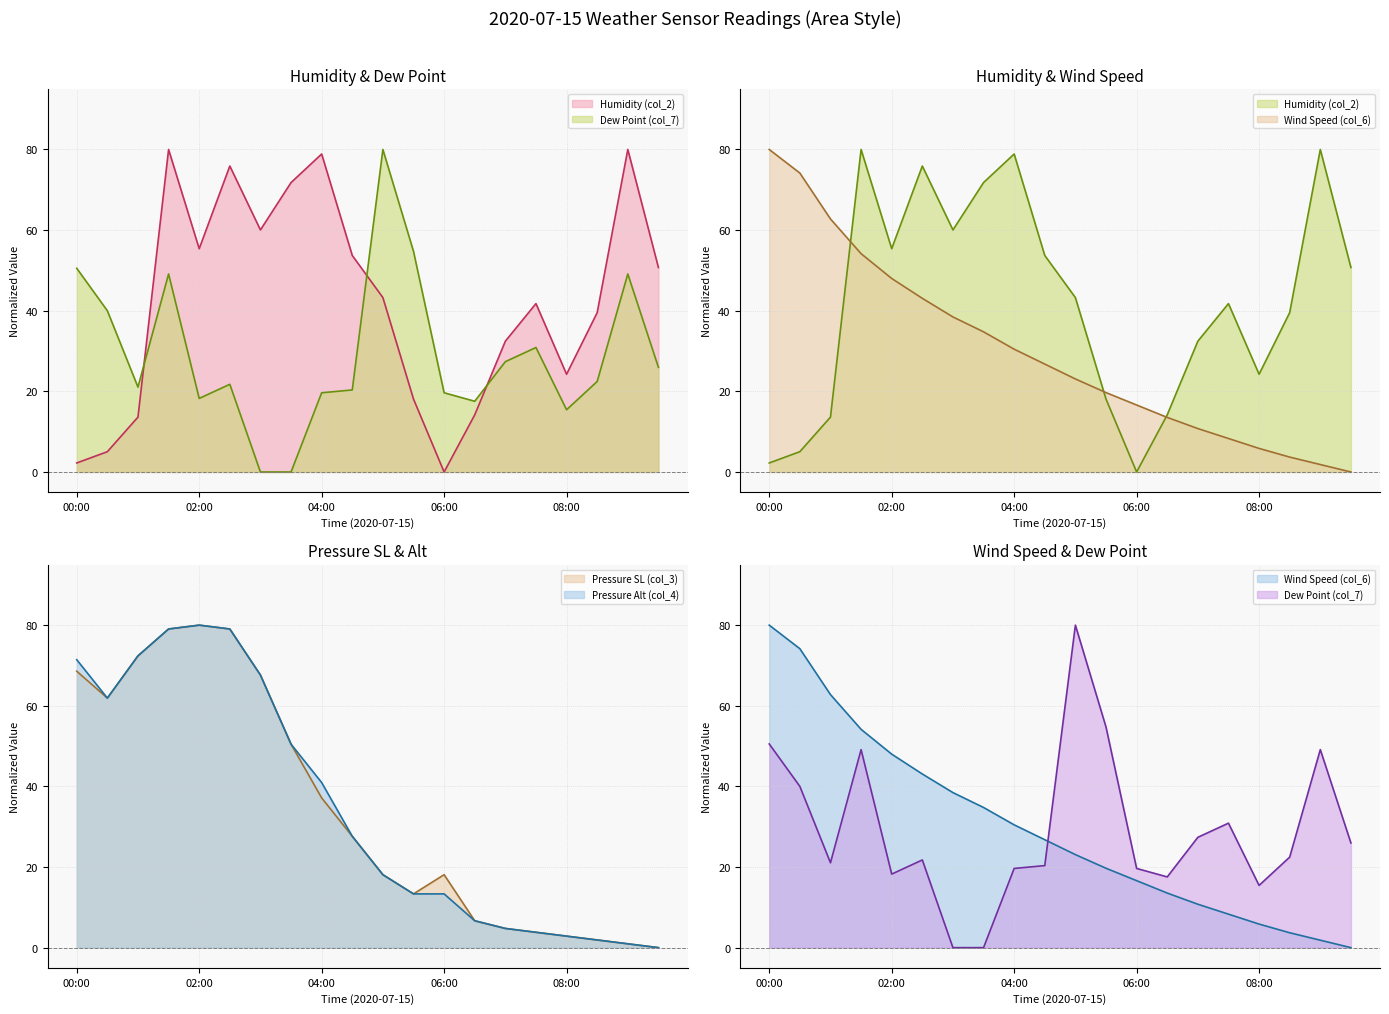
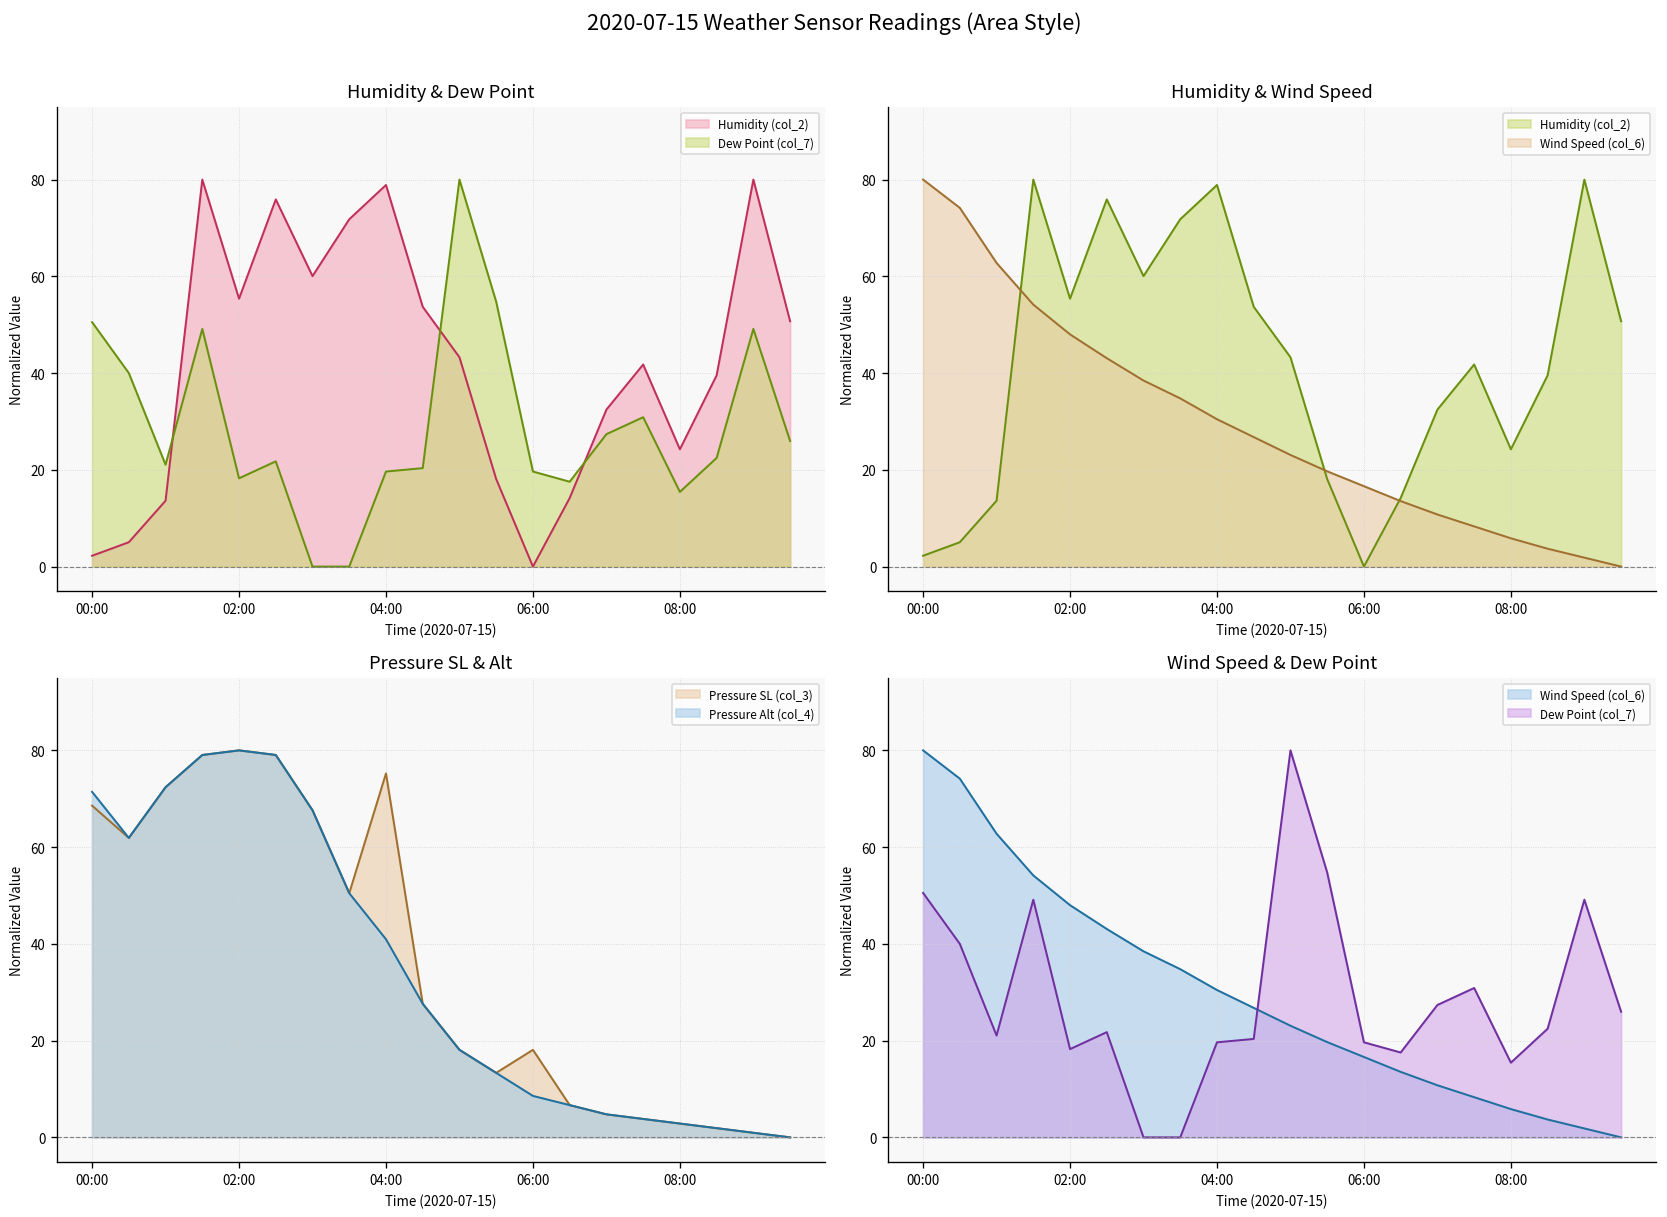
Pressure SL & Alt, Pressure SL (col_3), 04:00: 37 -> 75
Pressure SL & Alt, Pressure Alt (col_4), 06:00: 13 -> 9
